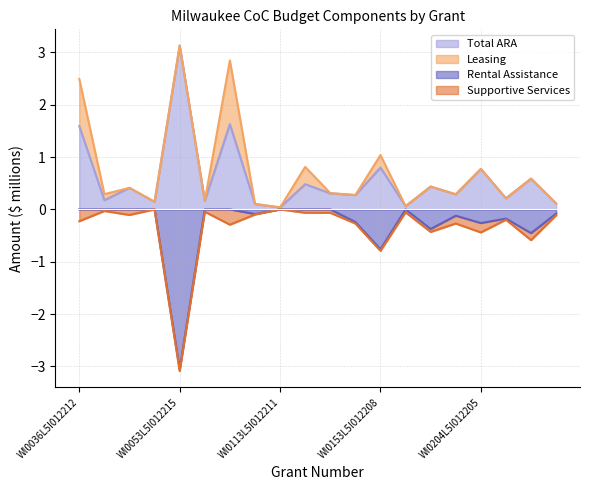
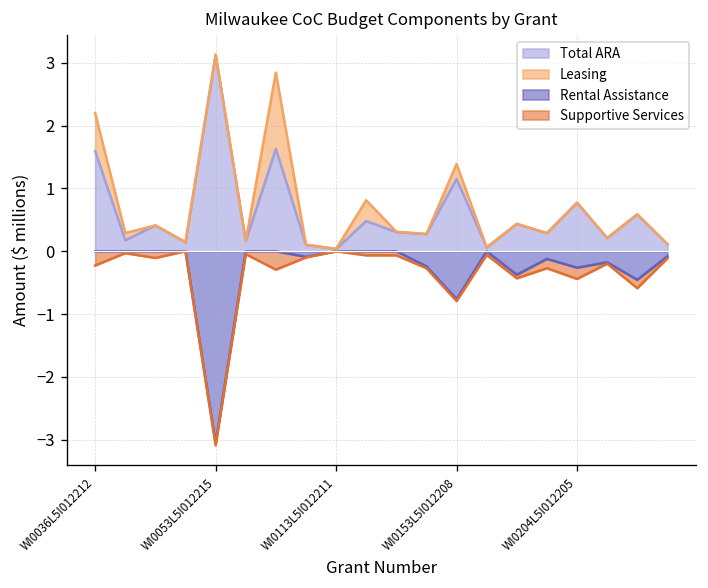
Leasing, WI0036L5I012212: 0.9 -> 0.6
Total ARA, WI0153L5I012208: 0.8 -> 1.2
